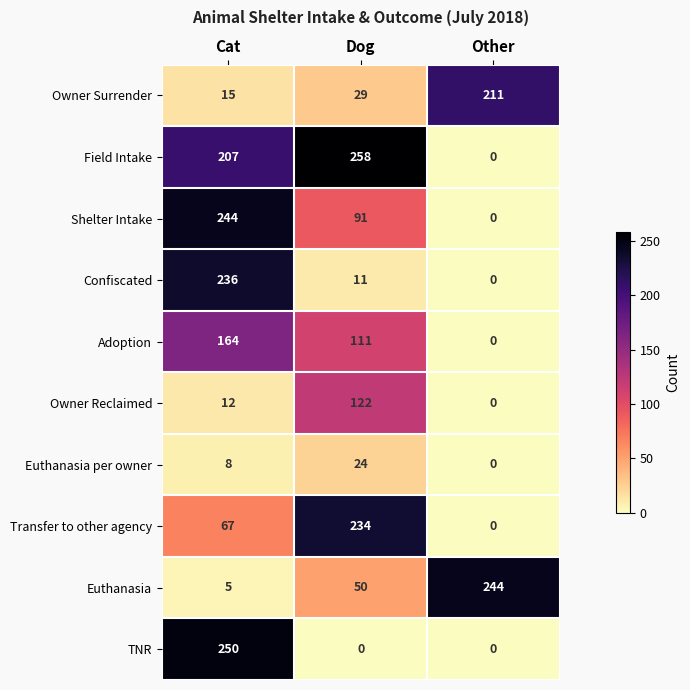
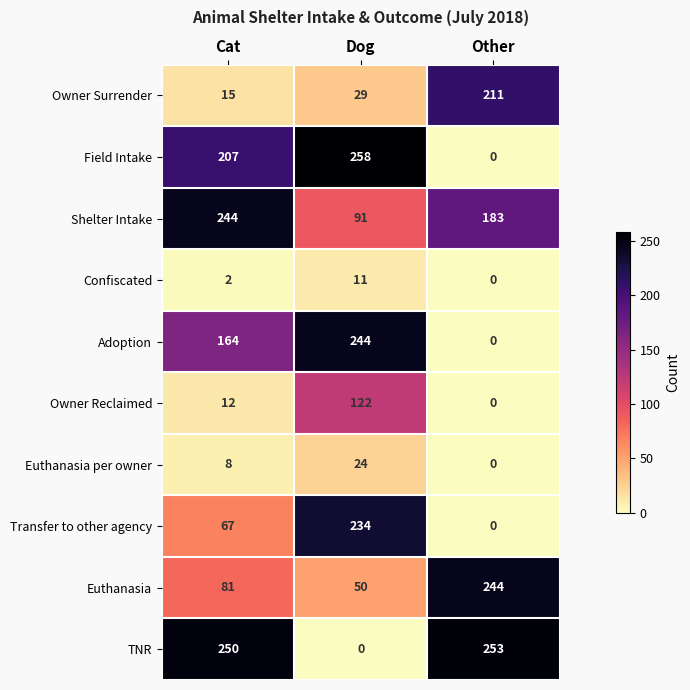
Shelter Intake, Other: 0 -> 183
Confiscated, Cat: 236 -> 2
Adoption, Dog: 111 -> 244
Euthanasia, Cat: 5 -> 81
TNR, Other: 0 -> 253
